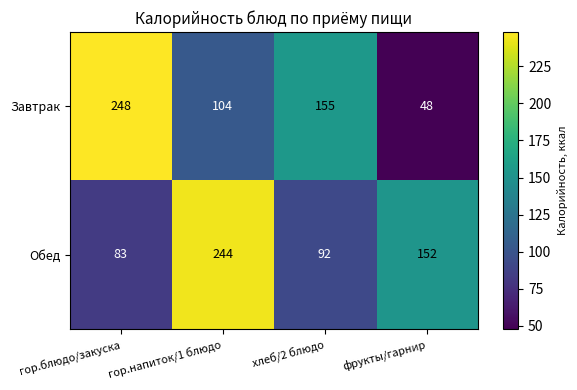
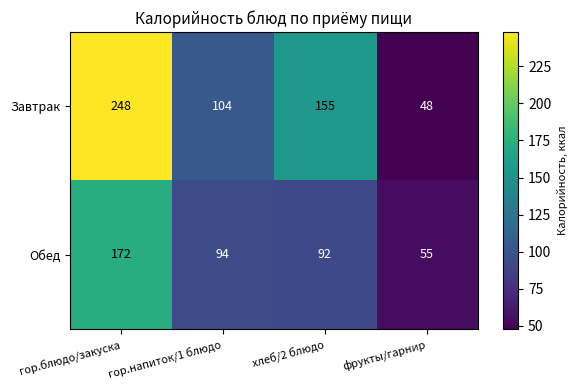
Обед, гор.блюдо/закуска: 83 -> 172
Обед, гор.напиток/1 блюдо: 244 -> 94
Обед, фрукты/гарнир: 152 -> 55
